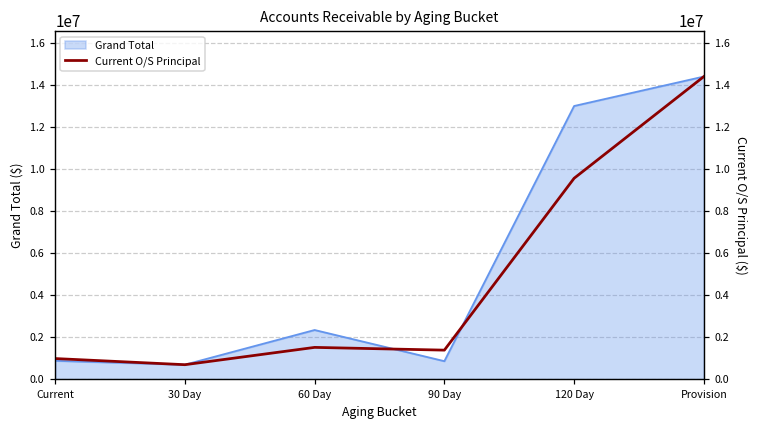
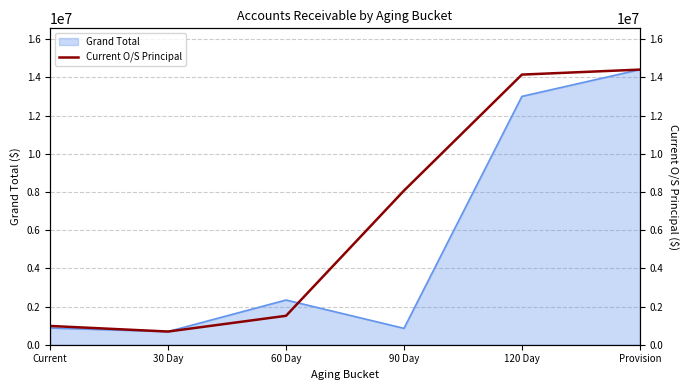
Current O/S Principal, 90 Day: 1400000 -> 8100000
Current O/S Principal, 120 Day: 9600000 -> 14100000
